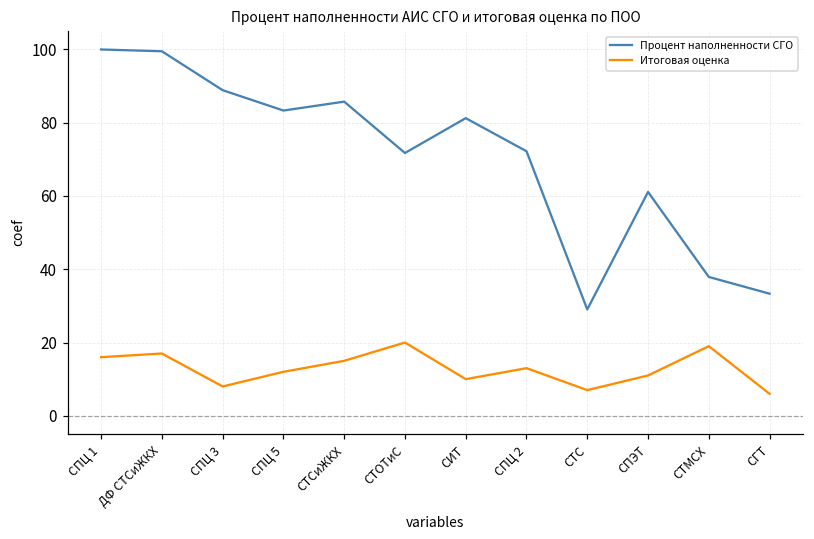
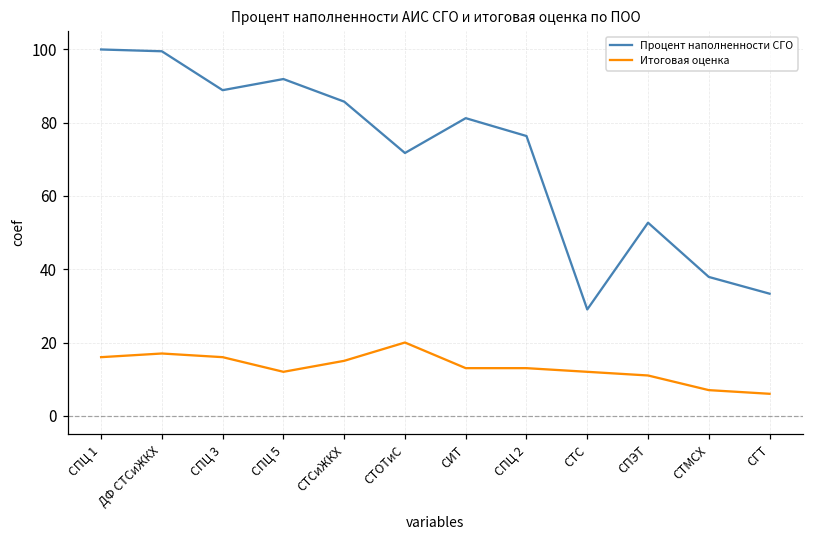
Итоговая оценка, СПЦ 3: 8 -> 16
Процент наполненности СГО, СПЦ 5: 83 -> 92
Итоговая оценка, СИТ: 10 -> 13
Процент наполненности СГО, СПЦ 2: 72 -> 76
Итоговая оценка, СТС: 7 -> 12
Процент наполненности СГО, СПЭТ: 61 -> 53
Итоговая оценка, СТМСХ: 19 -> 7
